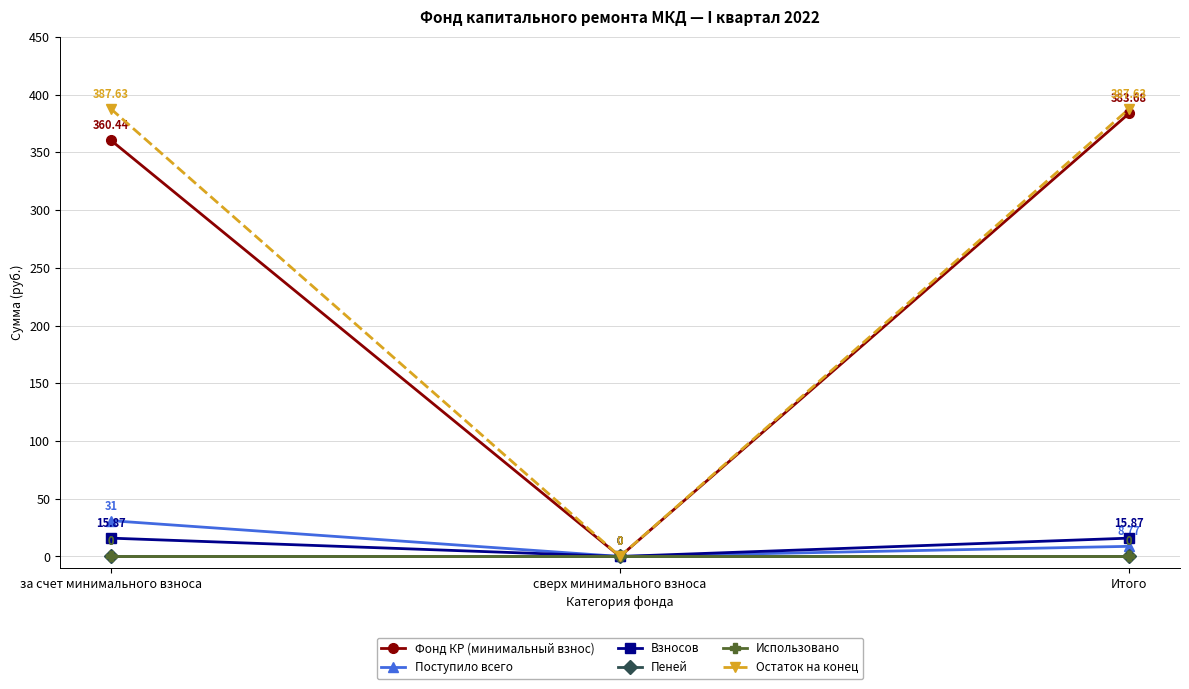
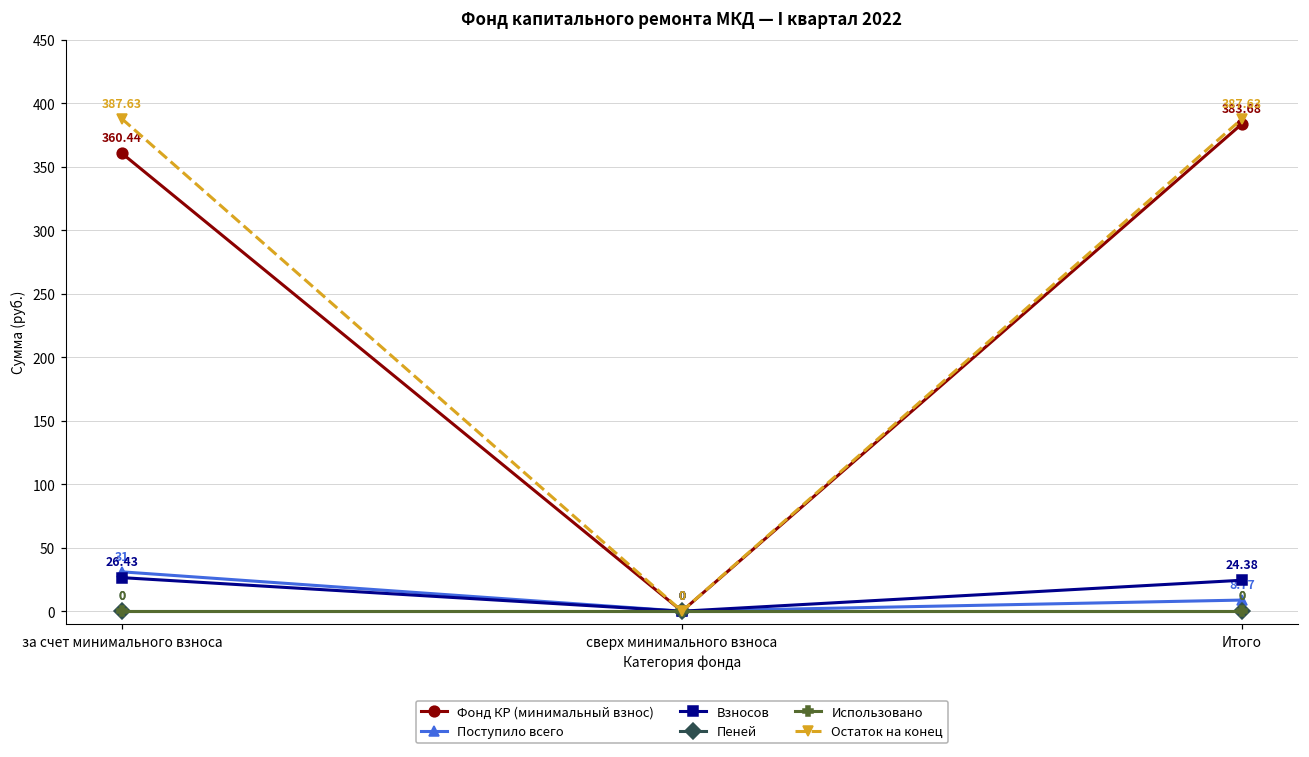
Взносов, за счет минимального взноса: 15.87 -> 26.43
Взносов, Итого: 15.87 -> 24.38
